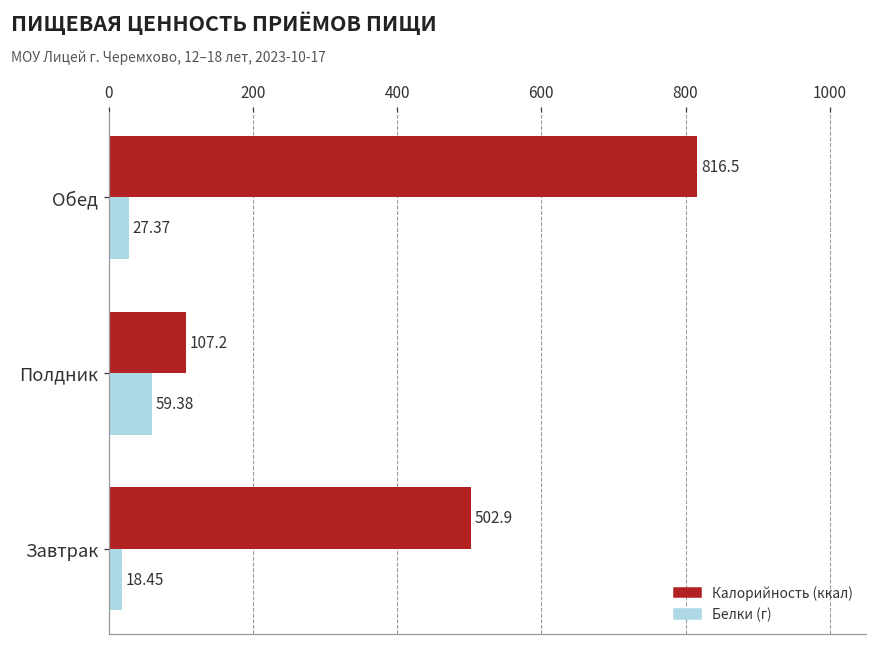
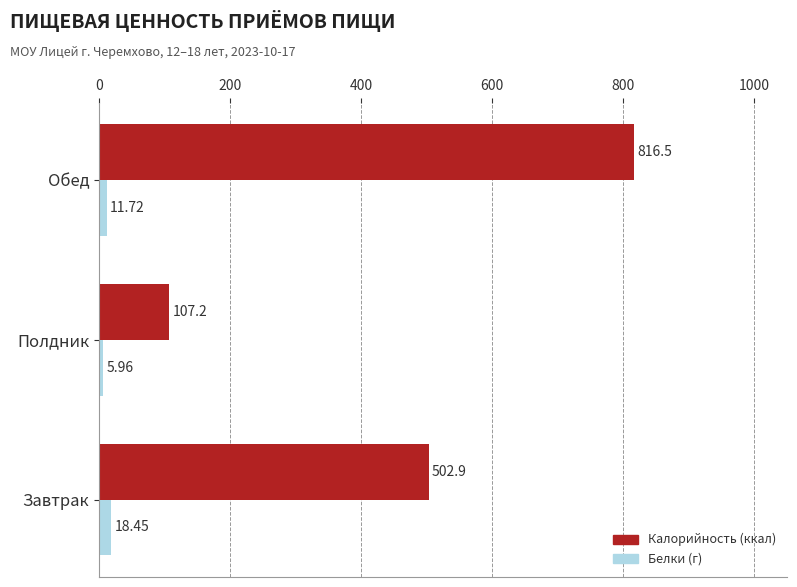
Белки (г), Обед: 27.37 -> 11.72
Белки (г), Полдник: 59.38 -> 5.96
